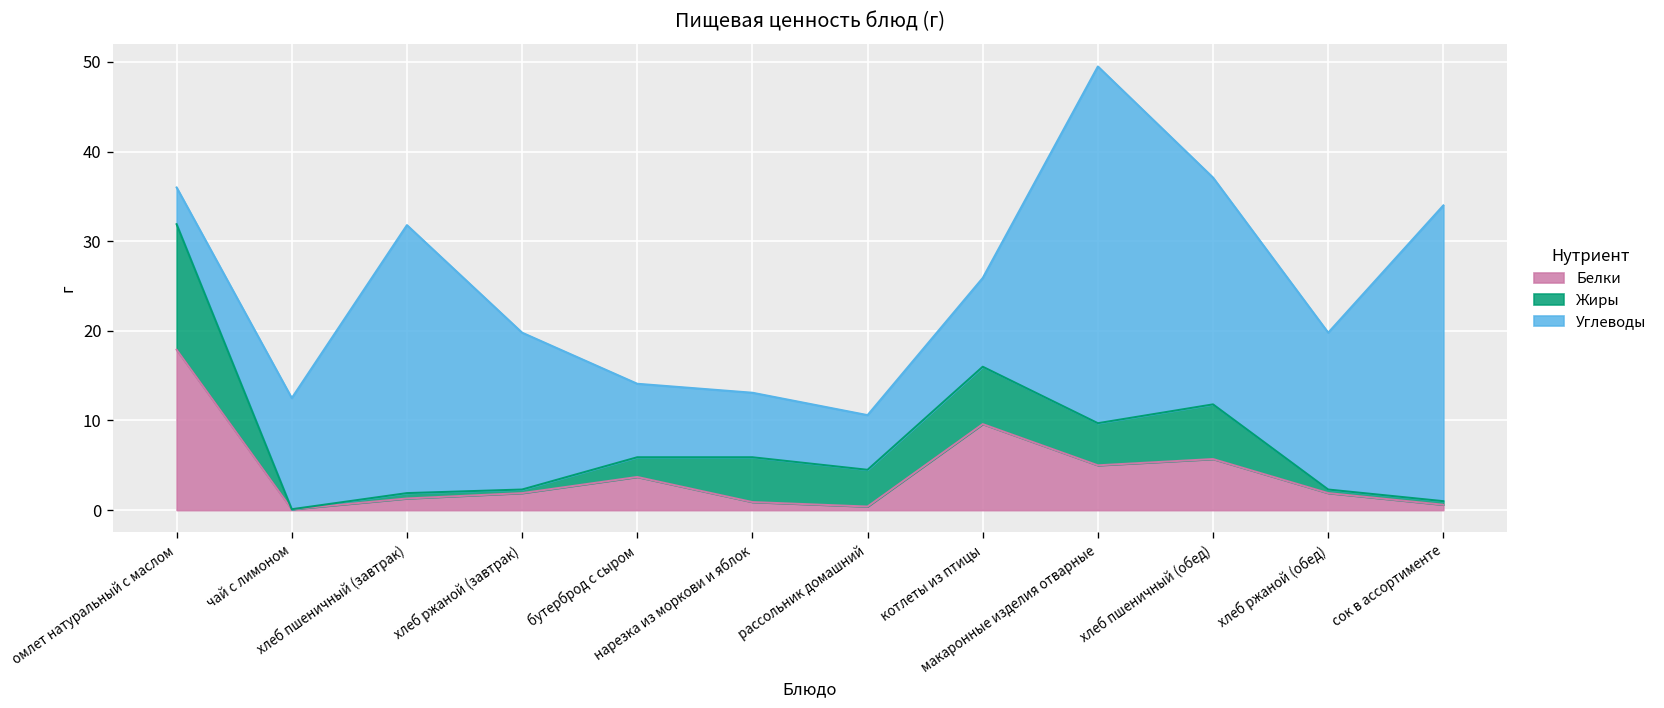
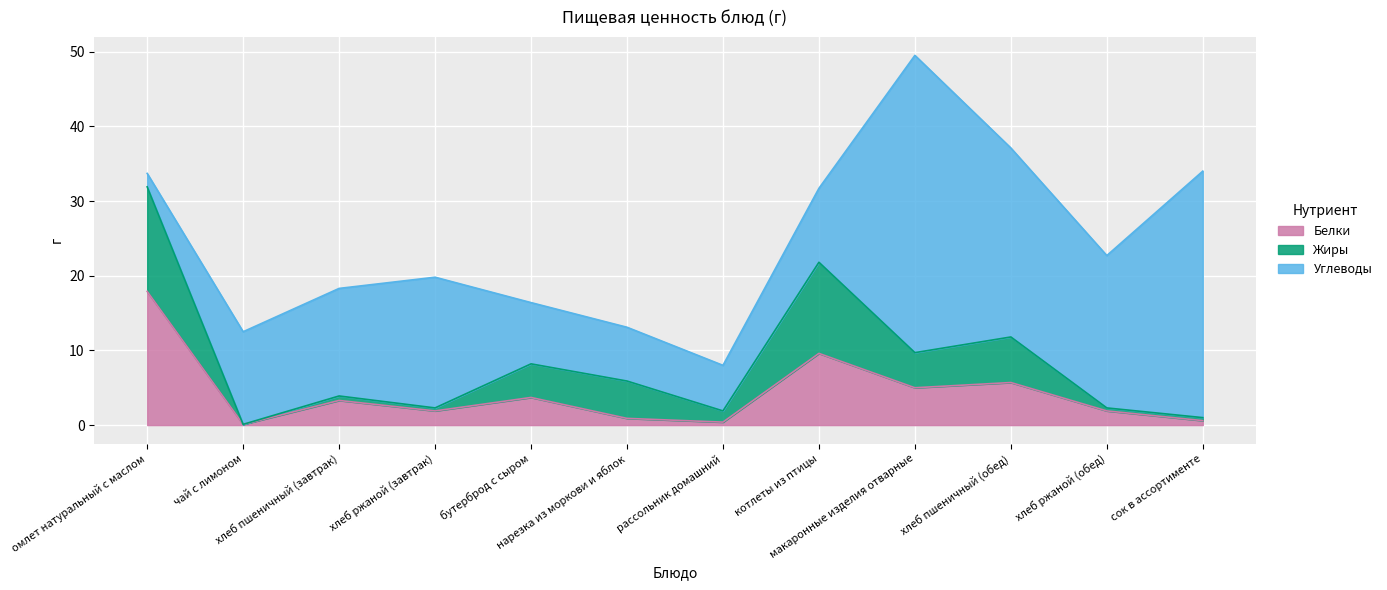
Углеводы, омлет натуральный с маслом: 4 -> 2
Белки, хлеб пшеничный (завтрак): 1 -> 3
Углеводы, хлеб пшеничный (завтрак): 30 -> 14
Жиры, бутерброд с сыром: 2 -> 4
Жиры, рассольник домашний: 4 -> 2
Жиры, котлеты из птицы: 6 -> 12
Углеводы, хлеб ржаной (обед): 18 -> 20
